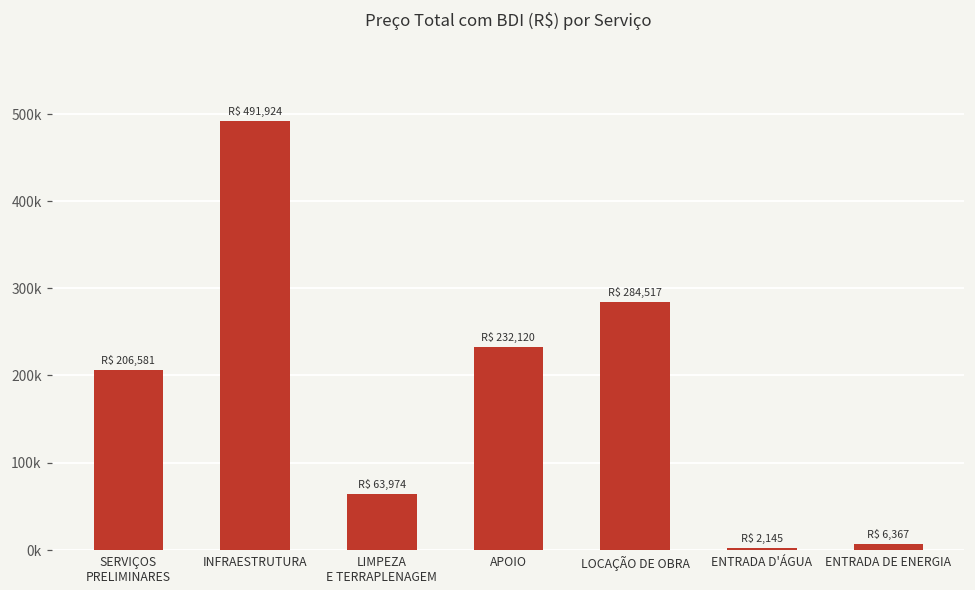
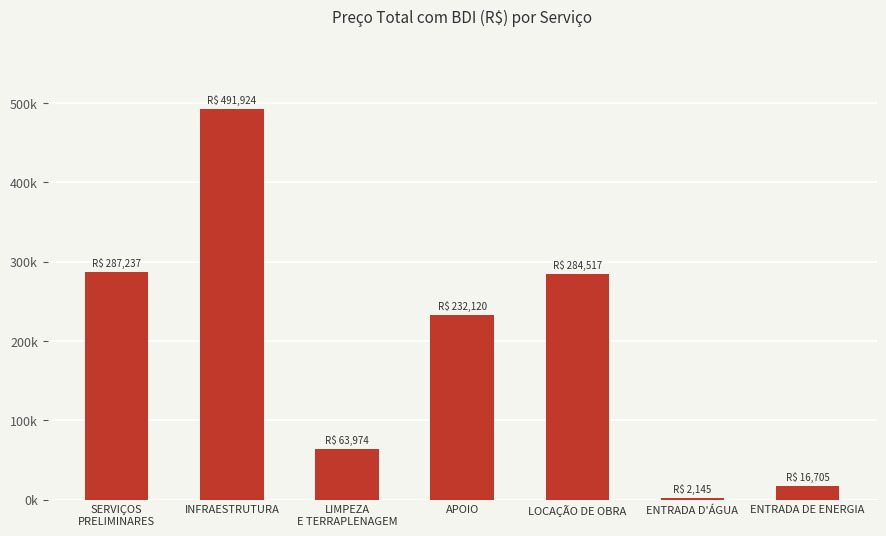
SERVIÇOS PRELIMINARES: 206,581 -> 287,237
ENTRADA DE ENERGIA: 6,367 -> 16,705
